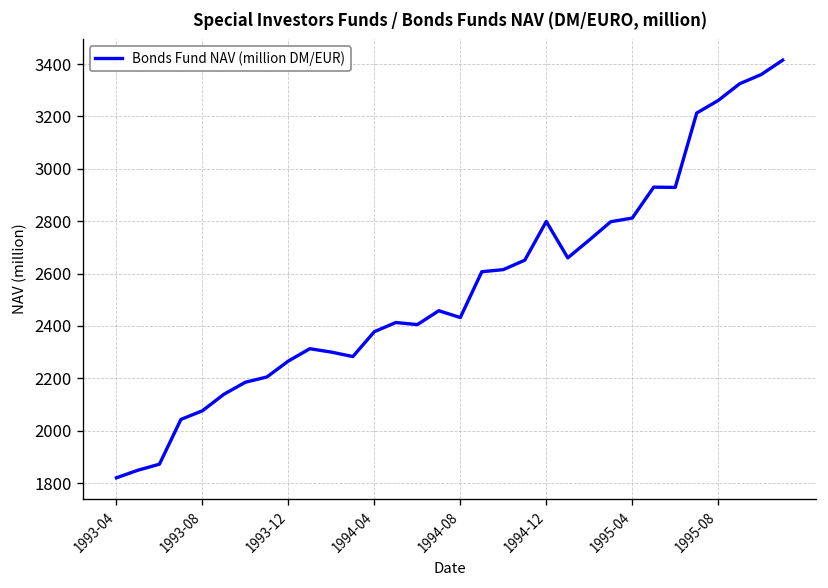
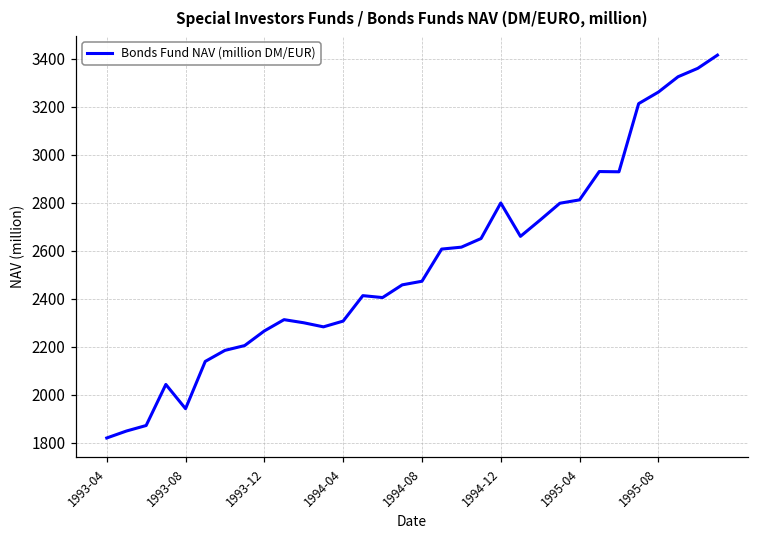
1993-08: 2080 -> 1940
1994-04: 2380 -> 2310
1994-08: 2430 -> 2470
